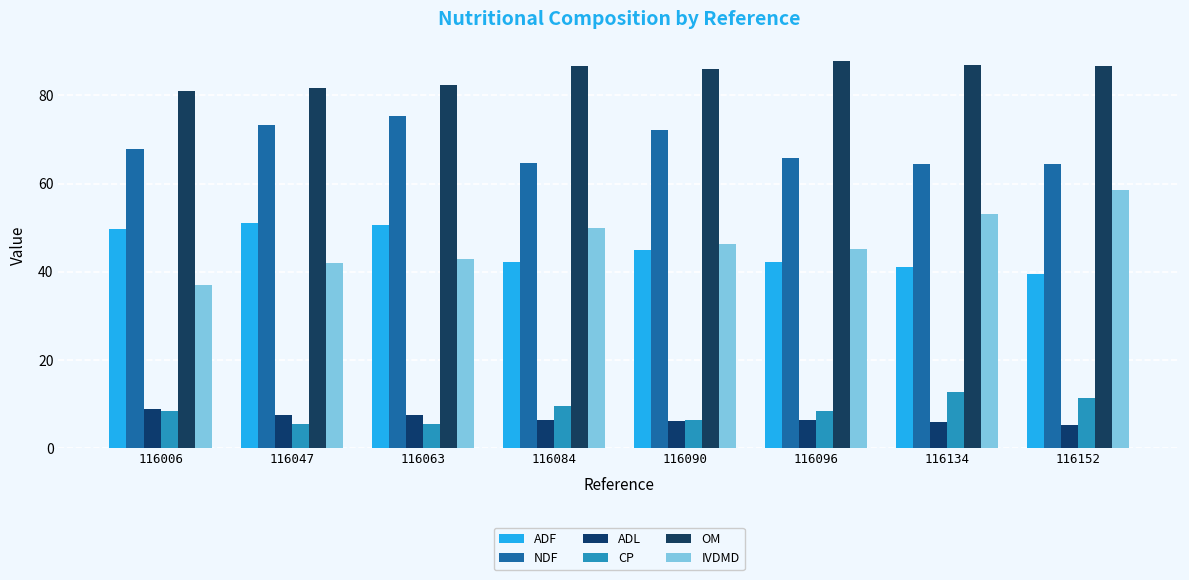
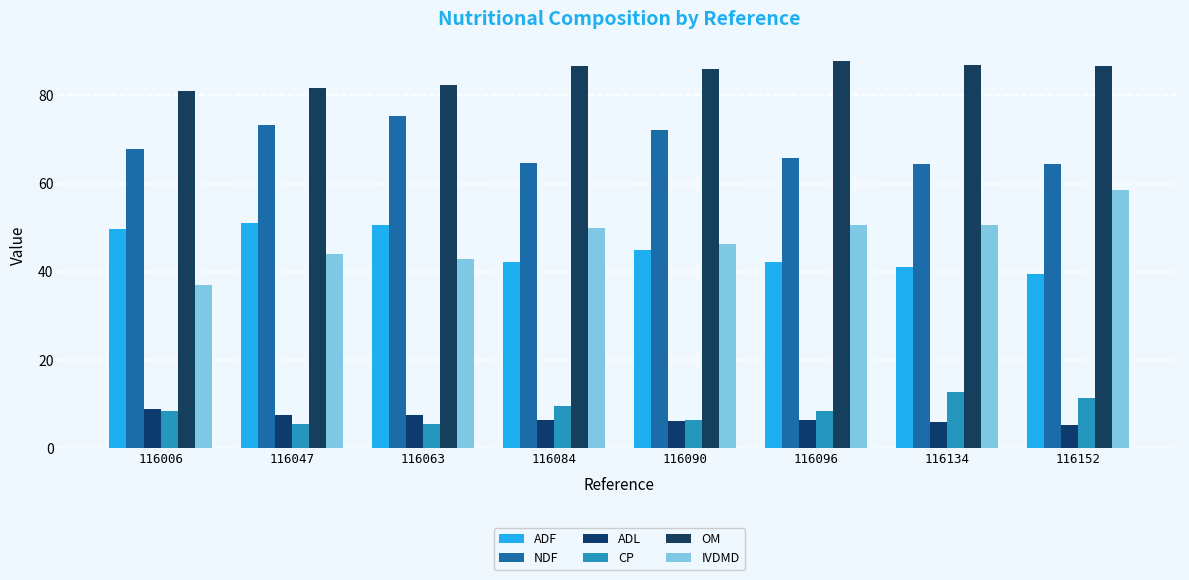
IVDMD, 116047: 42 -> 44
IVDMD, 116096: 45 -> 51
IVDMD, 116134: 53 -> 51
